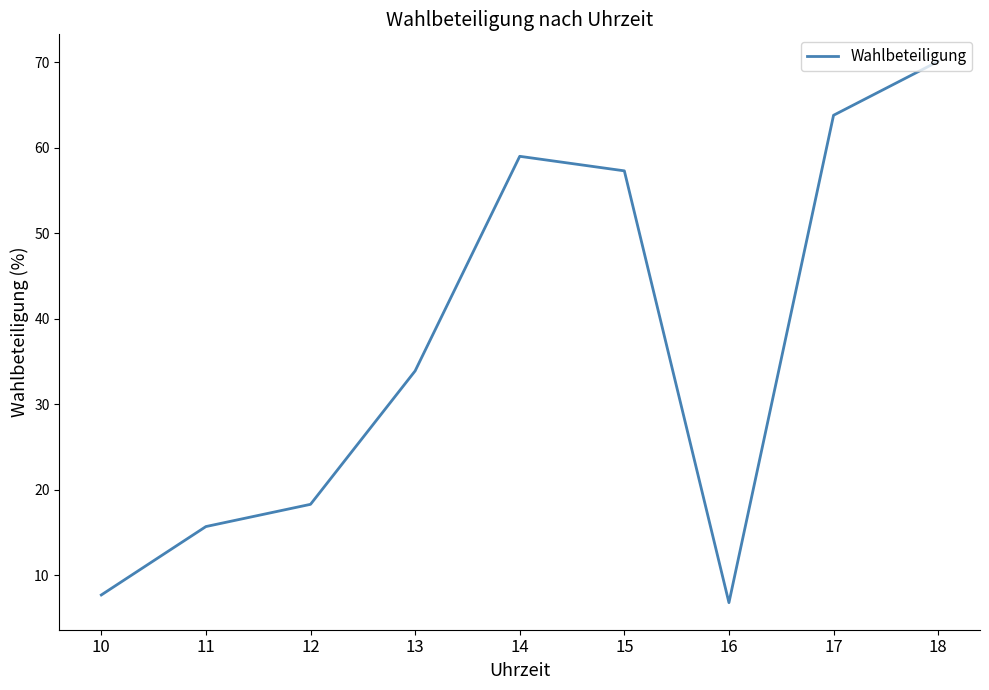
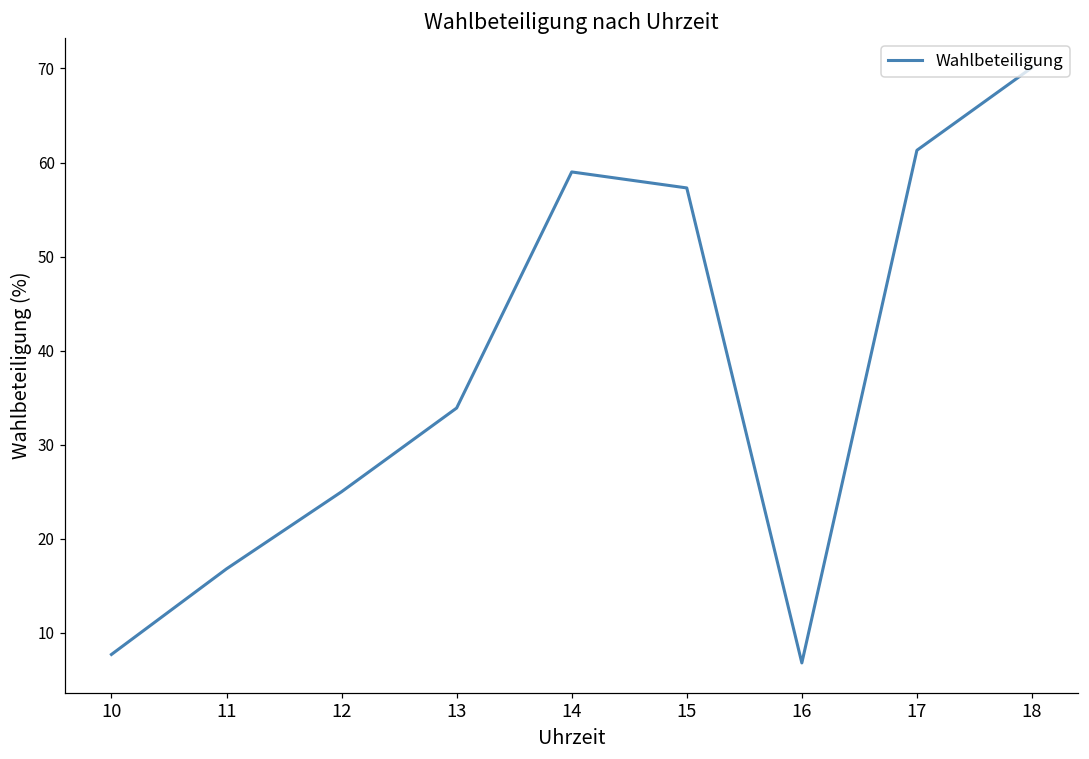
11: 16 -> 17
12: 18 -> 25
17: 64 -> 61
